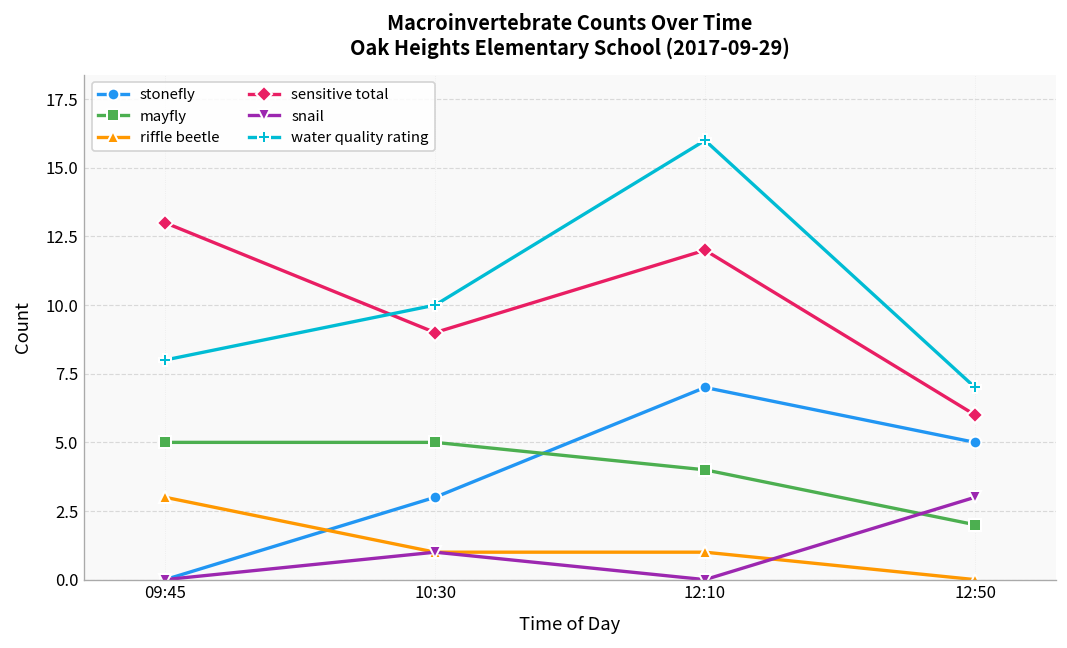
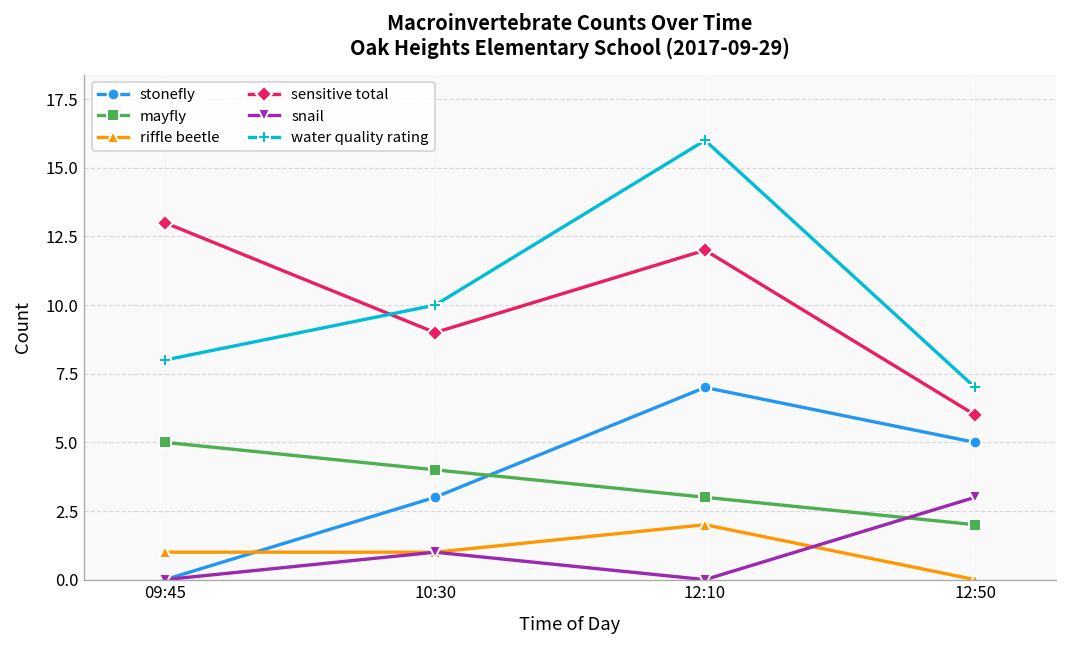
riffle beetle, 09:45: 3 -> 1
mayfly, 10:30: 5 -> 4
mayfly, 12:10: 4 -> 3
riffle beetle, 12:10: 1 -> 2
